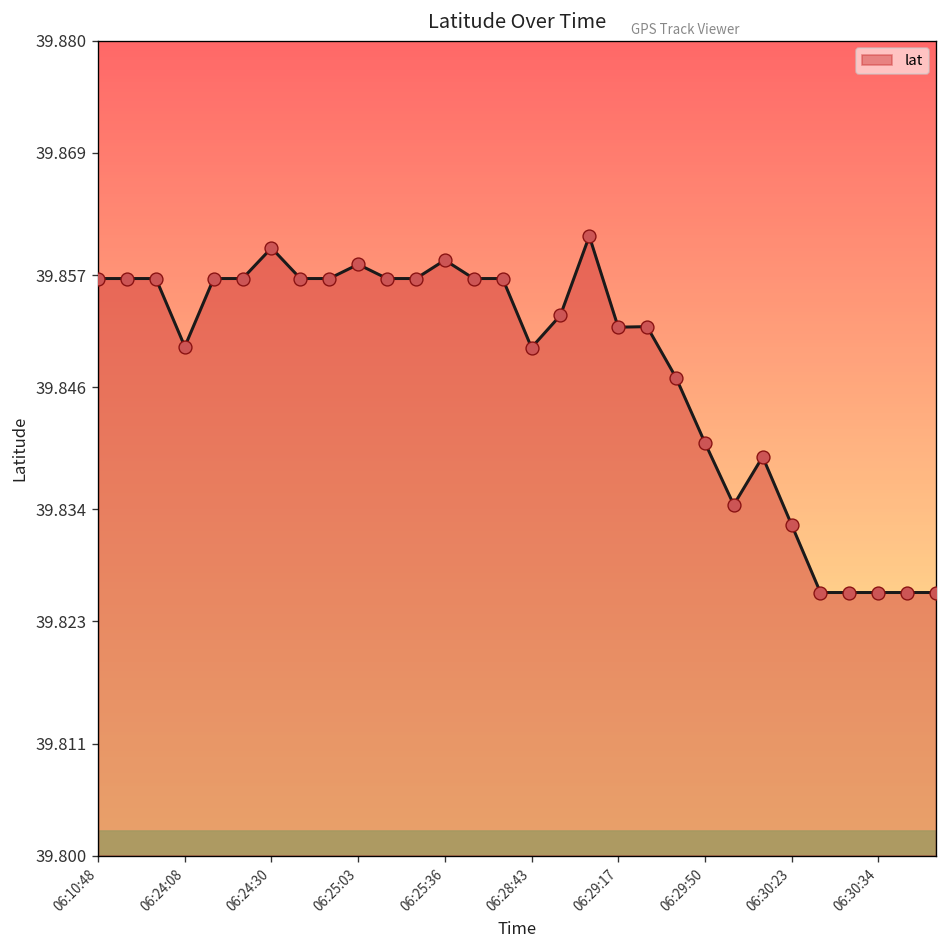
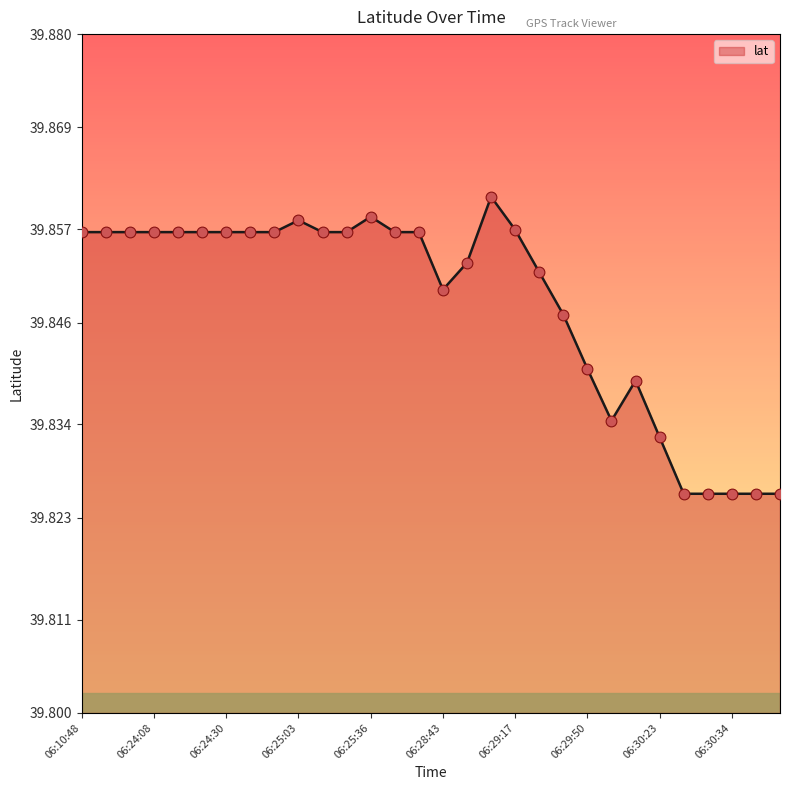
lat, 06:24:08: 39.850 -> 39.857
lat, 06:24:30: 39.860 -> 39.857
lat, 06:29:17: 39.852 -> 39.857
